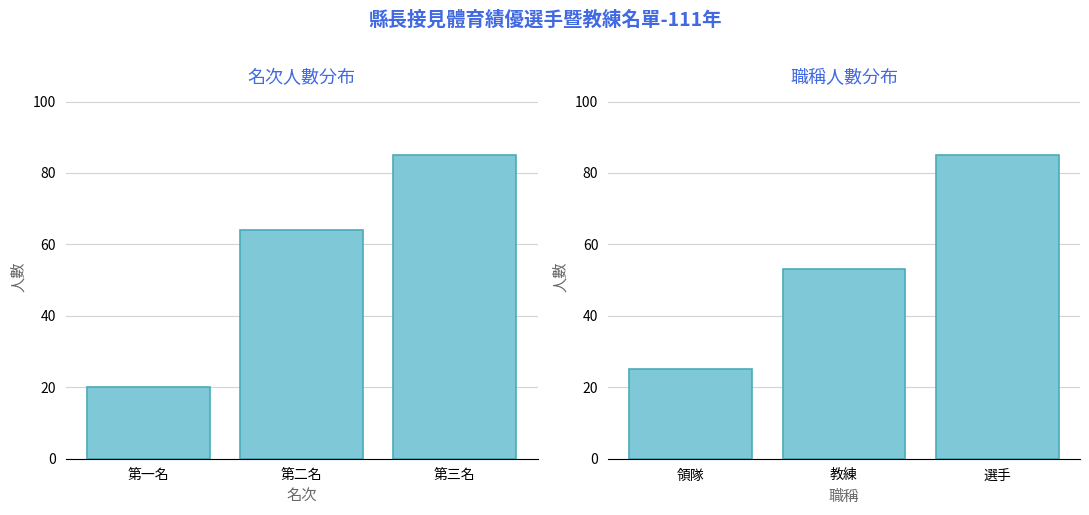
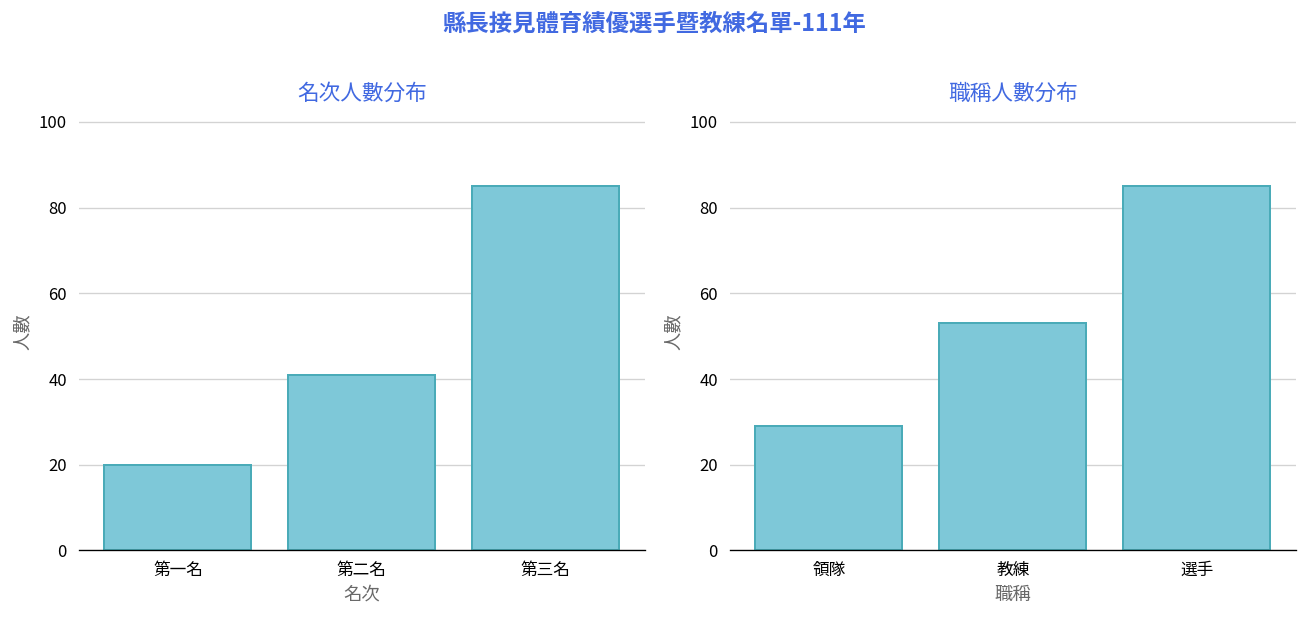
名次人數分布, 第二名: 64 -> 41
職稱人數分布, 領隊: 25 -> 29
